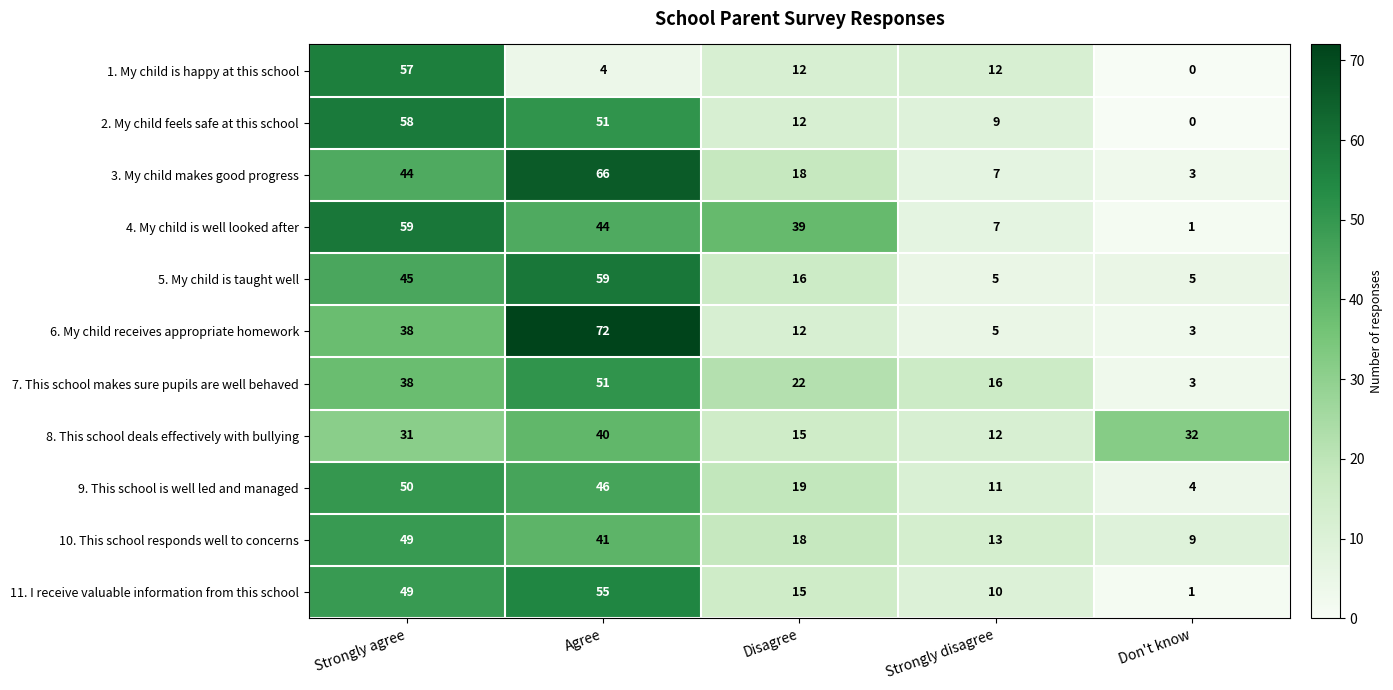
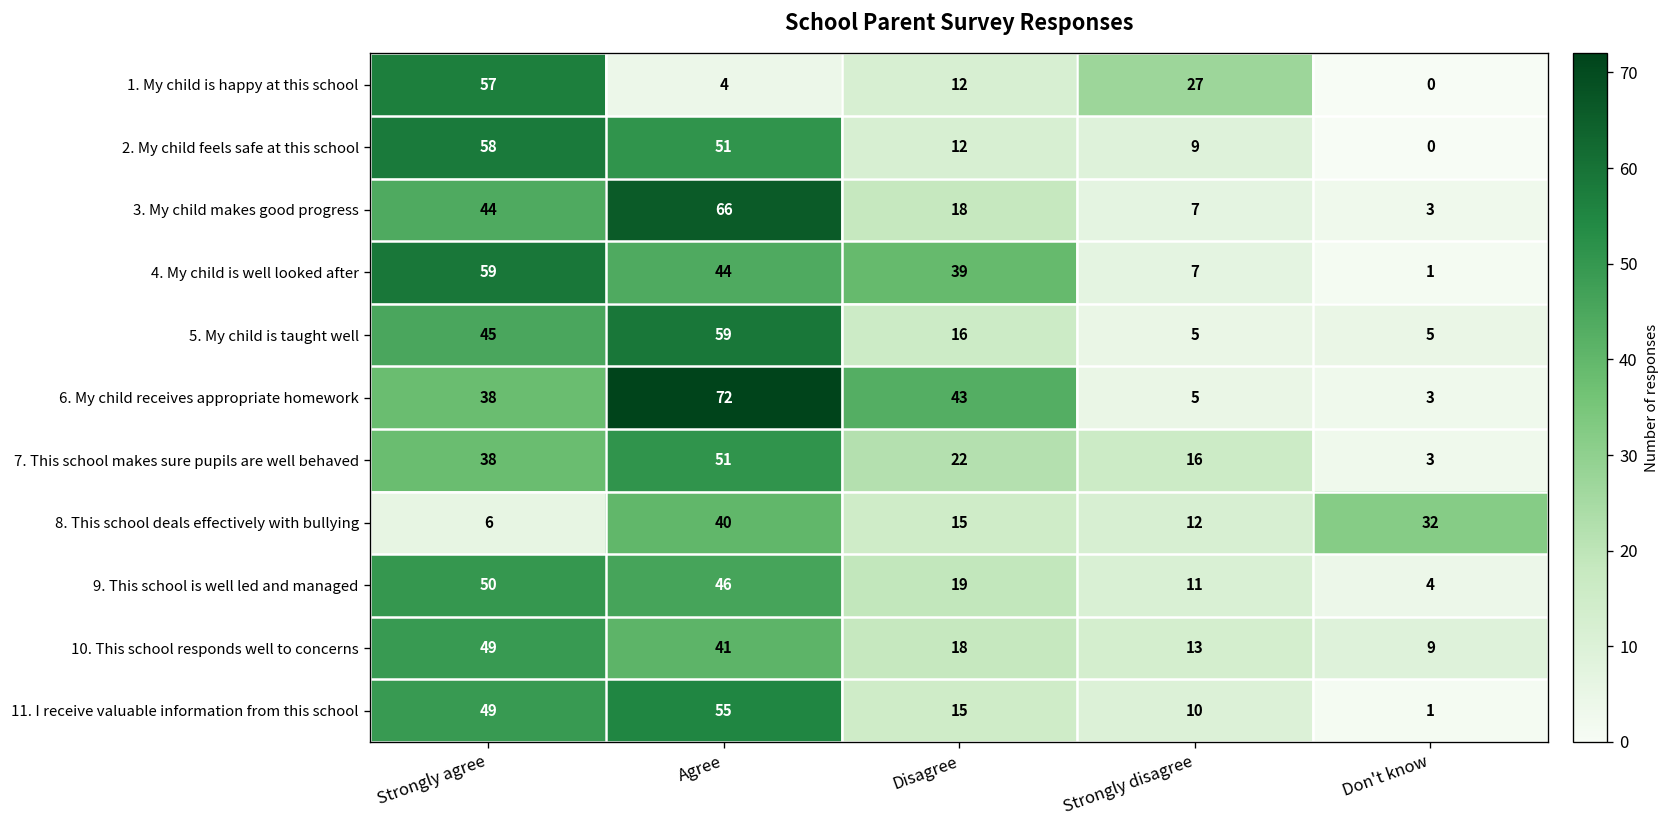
1. My child is happy at this school, Strongly disagree: 12 -> 27
6. My child receives appropriate homework, Disagree: 12 -> 43
8. This school deals effectively with bullying, Strongly agree: 31 -> 6
